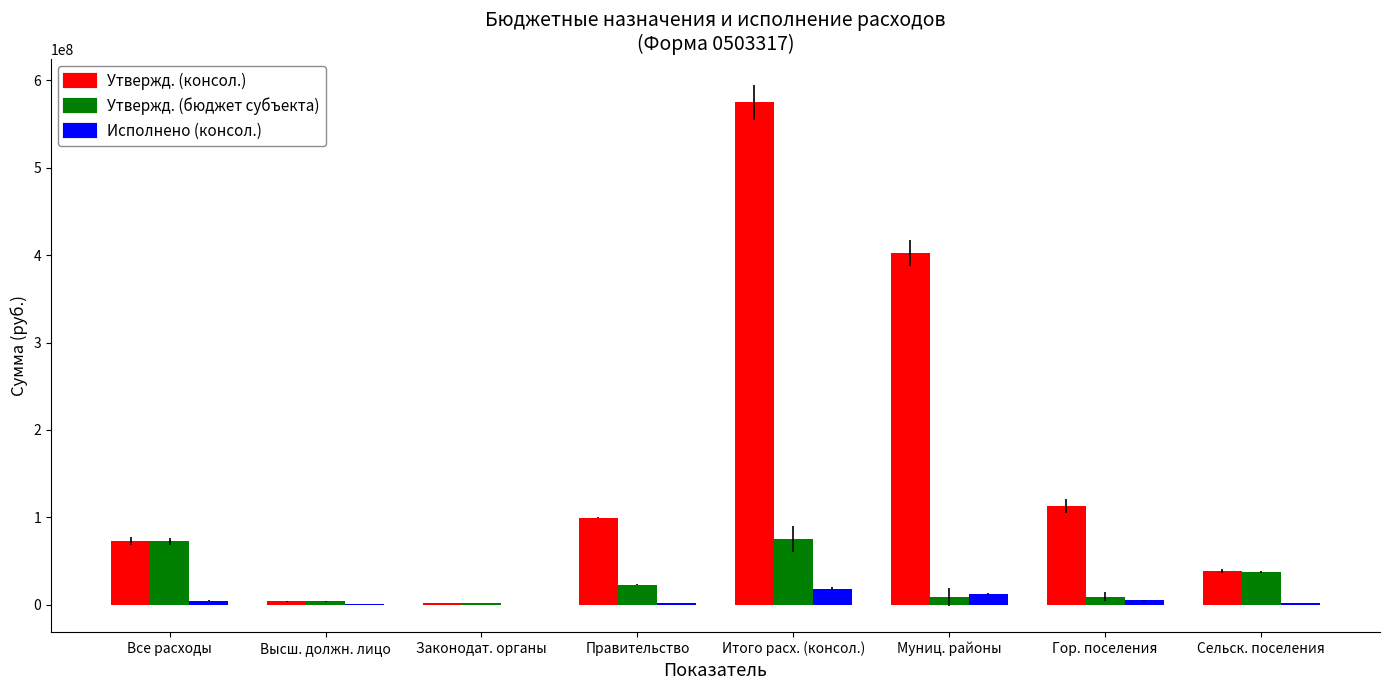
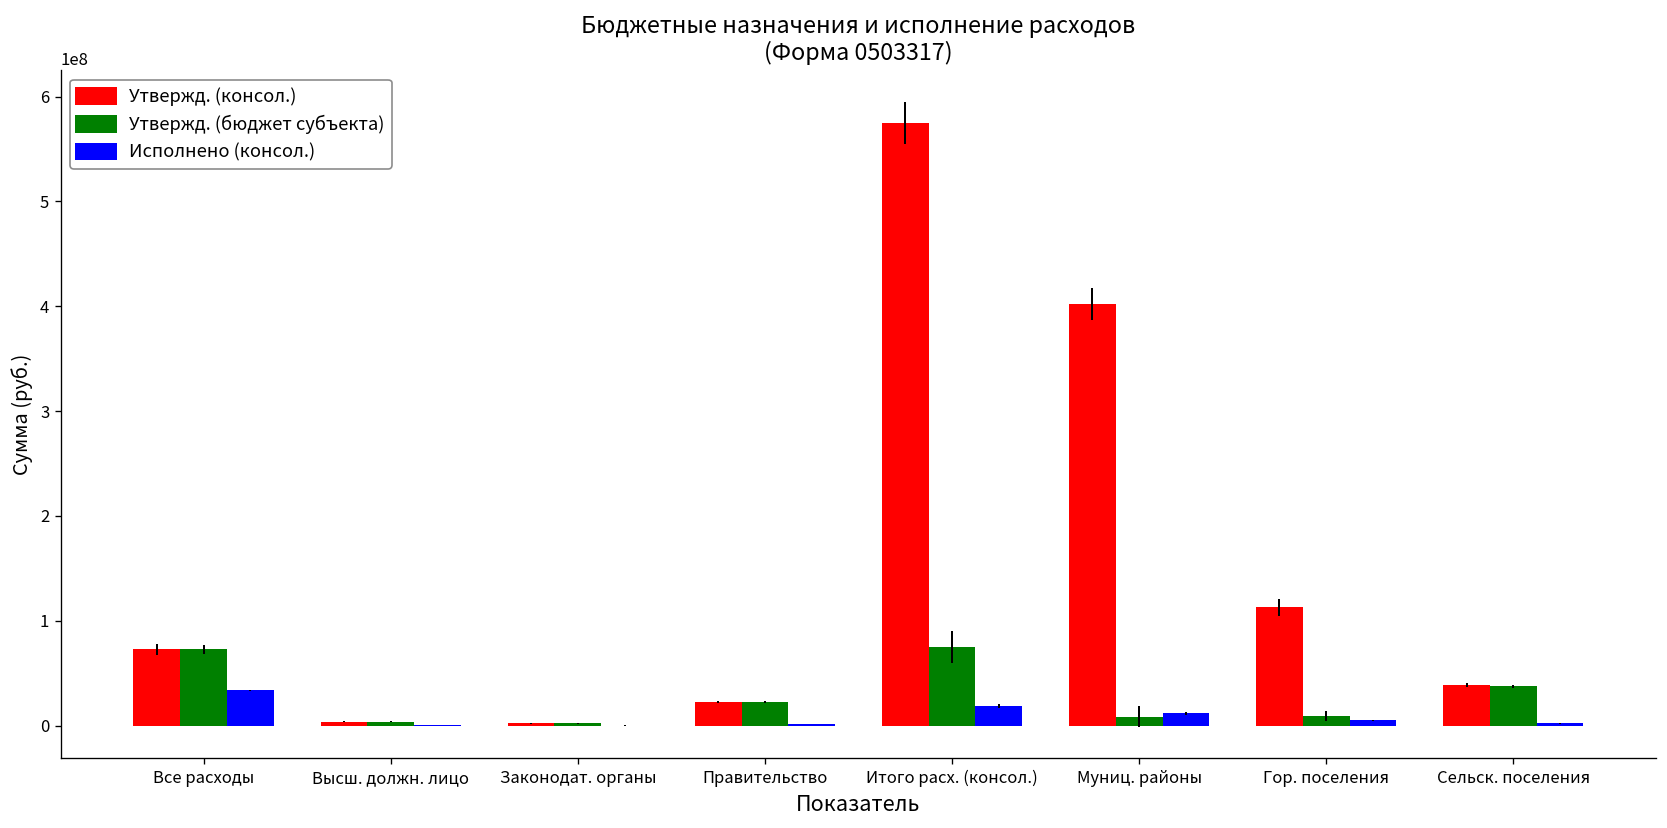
Исполнено (консол.), Все расходы: 0 -> 30000000
Утвержд. (консол.), Правительство: 100000000 -> 20000000
